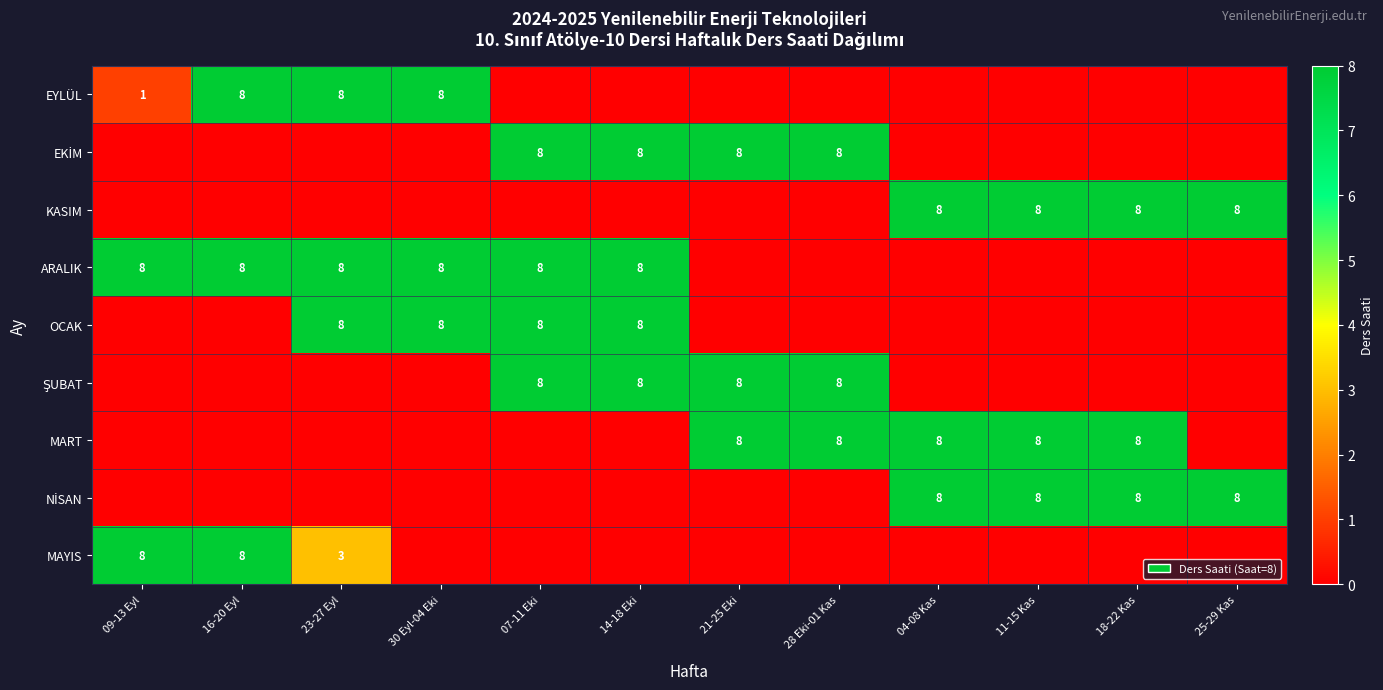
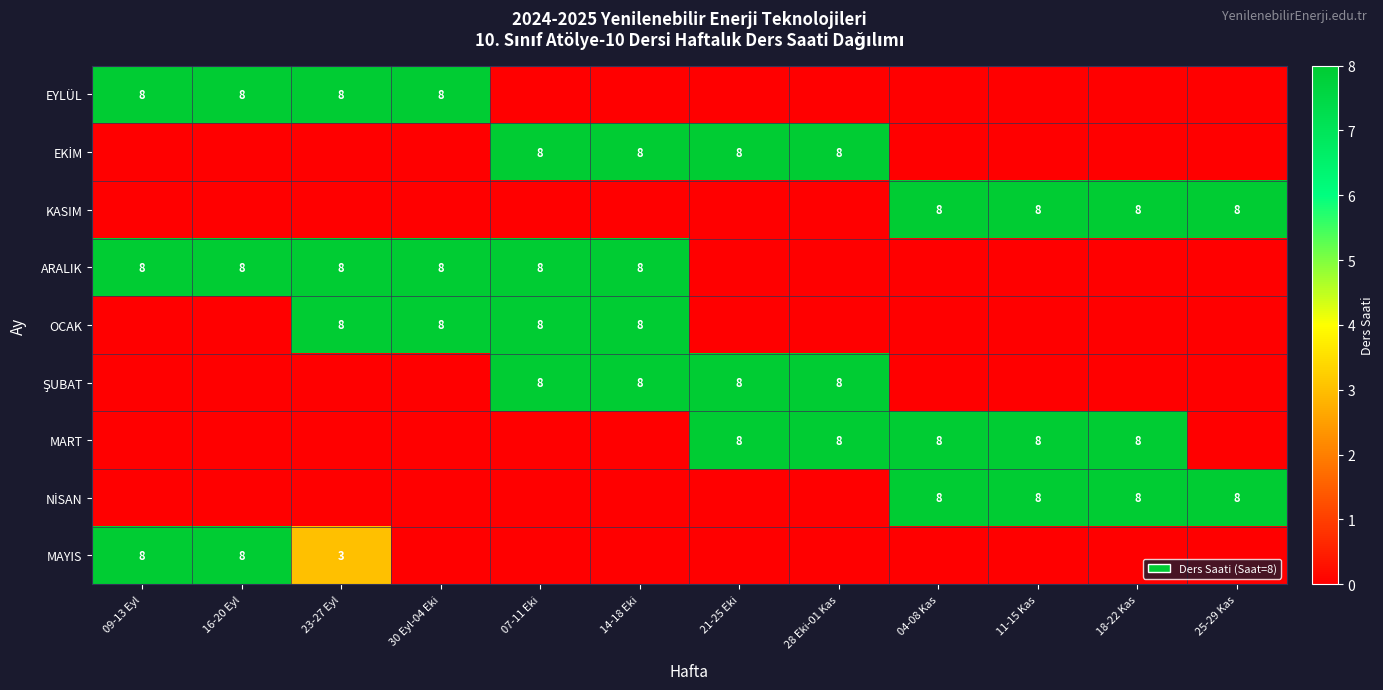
EYLÜL, 09-13 Eyl: 1 -> 8
